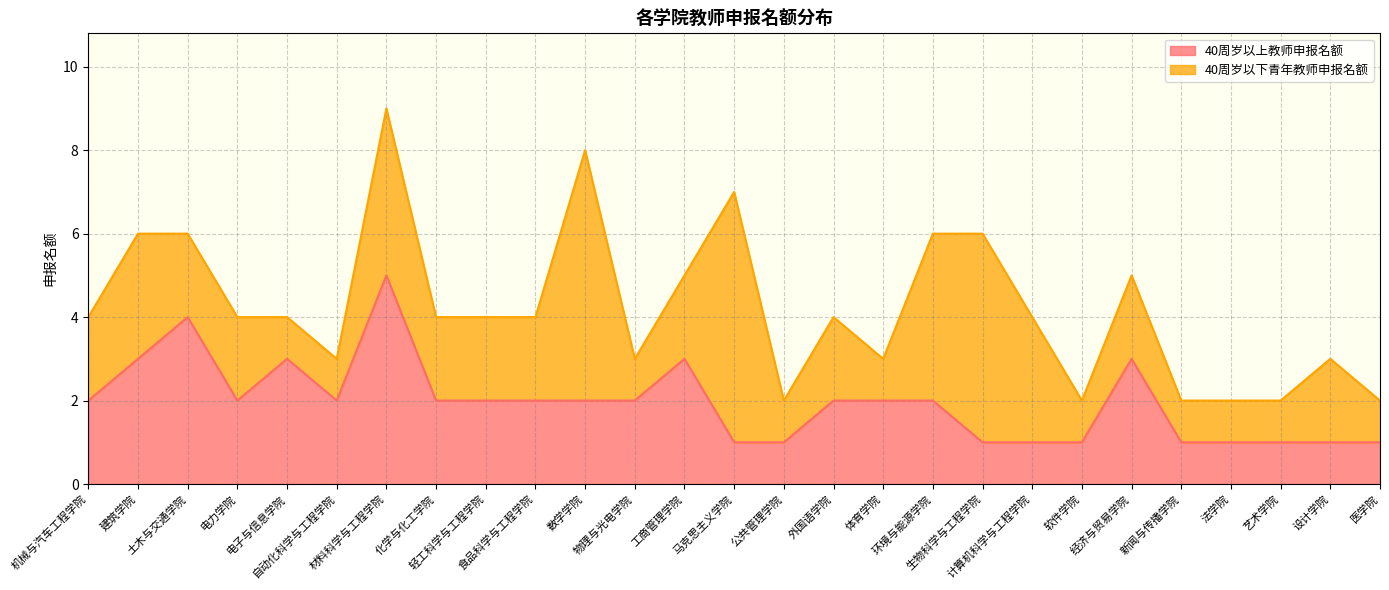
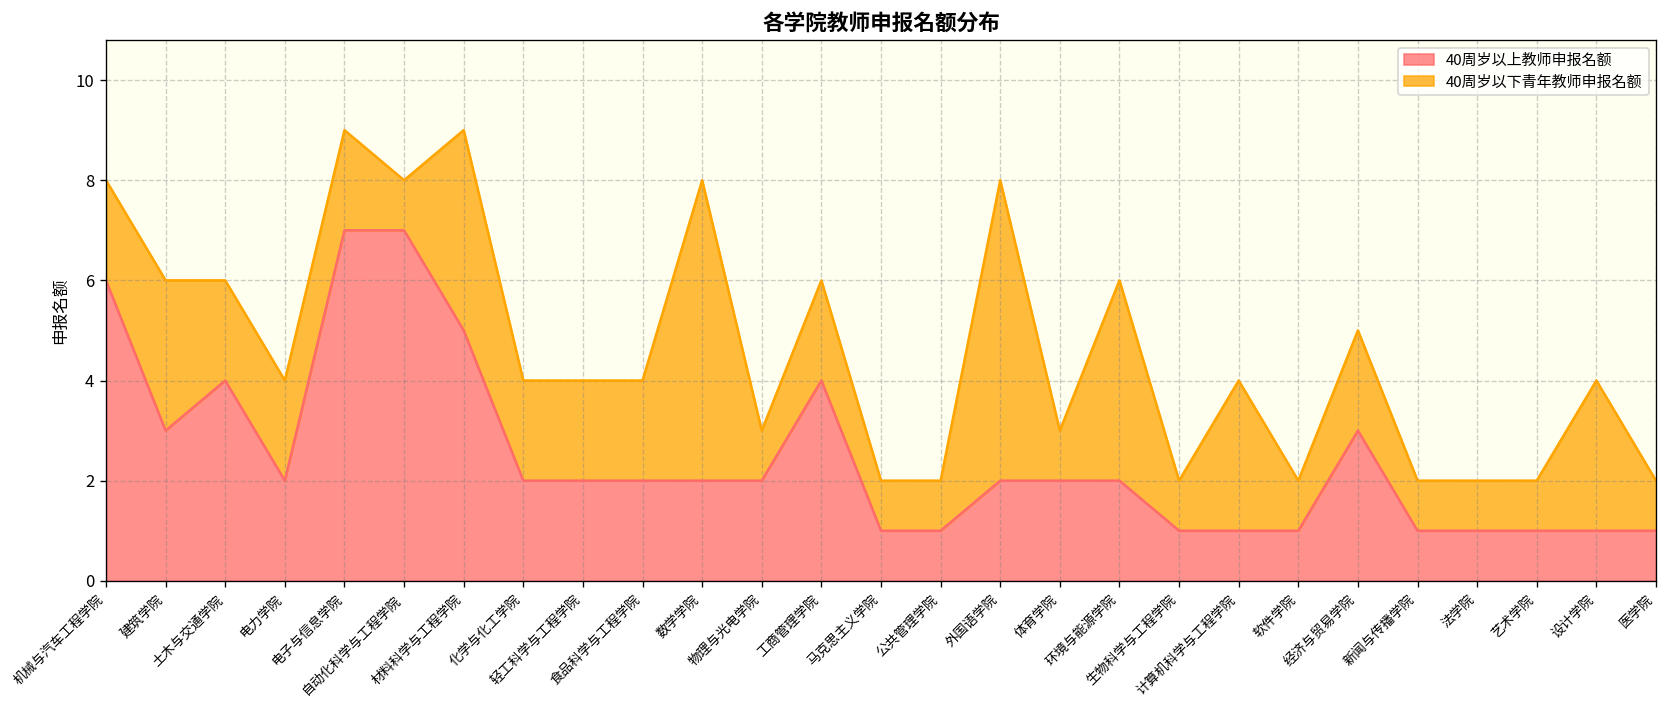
40周岁以上教师申报名额, 机械与汽车工程学院: 2 -> 6
40周岁以上教师申报名额, 电子与信息学院: 3 -> 7
40周岁以下青年教师申报名额, 电子与信息学院: 1 -> 2
40周岁以上教师申报名额, 自动化科学与工程学院: 2 -> 7
40周岁以上教师申报名额, 工商管理学院: 3 -> 4
40周岁以下青年教师申报名额, 马克思主义学院: 6 -> 1
40周岁以下青年教师申报名额, 外国语学院: 2 -> 6
40周岁以下青年教师申报名额, 生物科学与工程学院: 5 -> 1
40周岁以下青年教师申报名额, 设计学院: 2 -> 3
